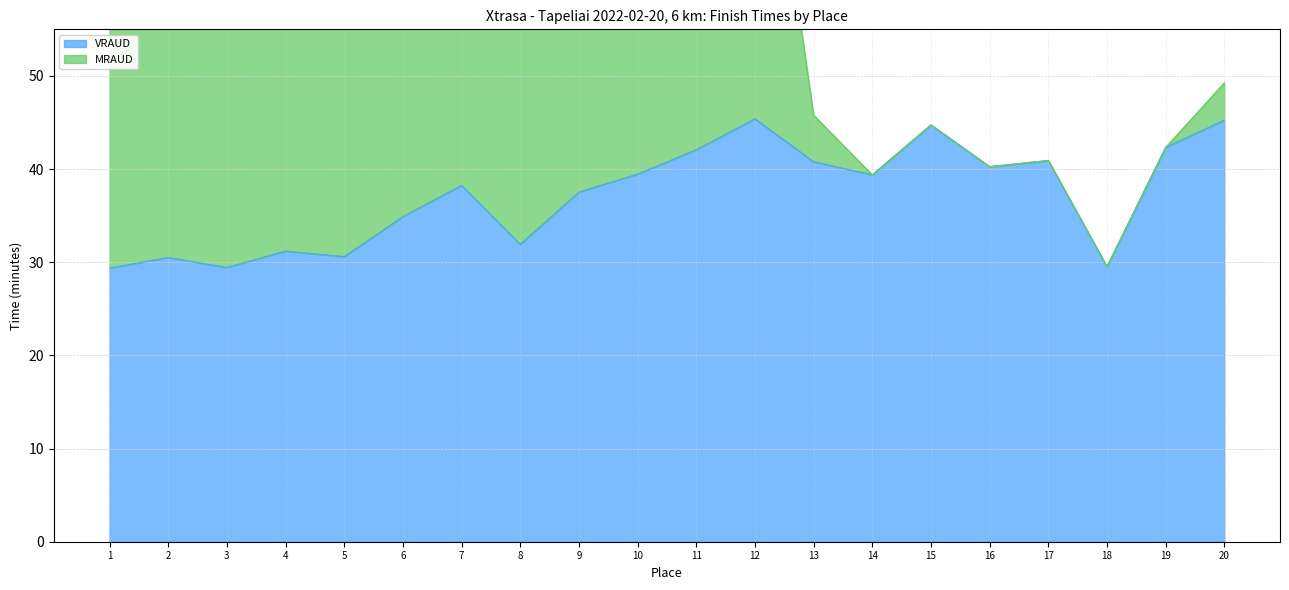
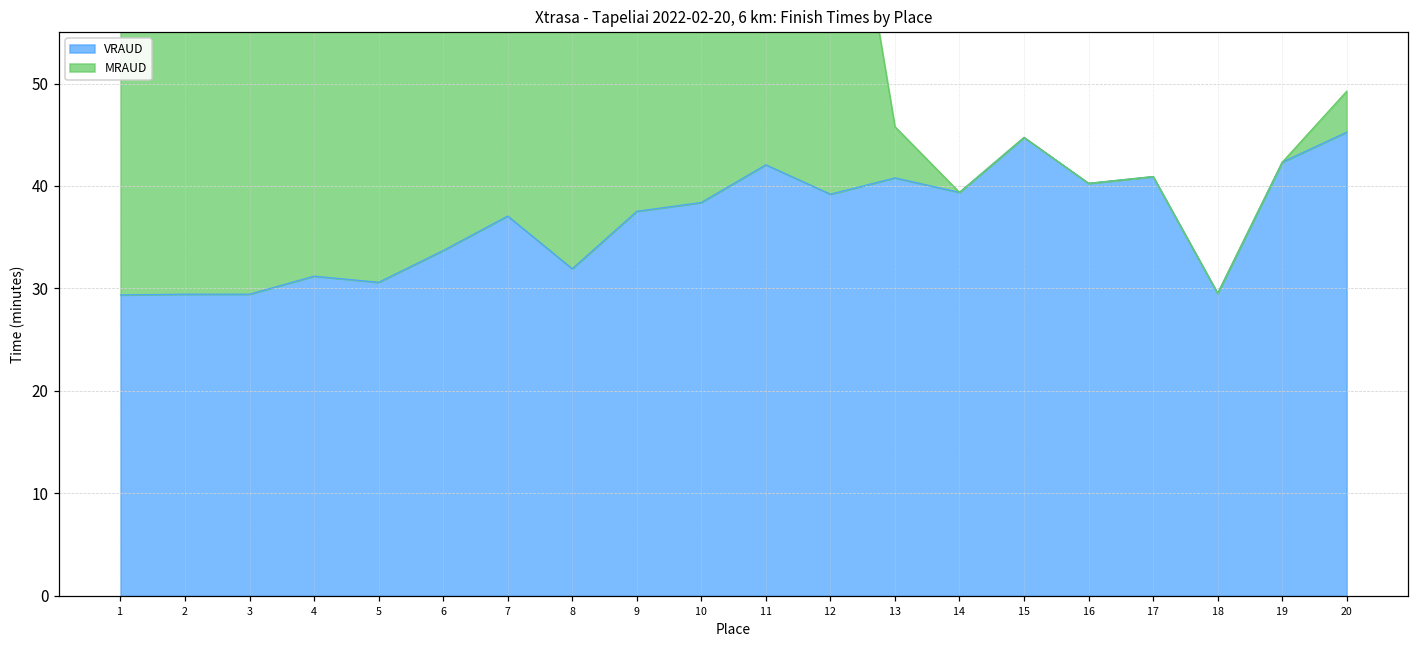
VRAUD, 2: 31 -> 29
VRAUD, 6: 35 -> 34
VRAUD, 7: 38 -> 37
VRAUD, 10: 39 -> 38
VRAUD, 12: 45 -> 39
